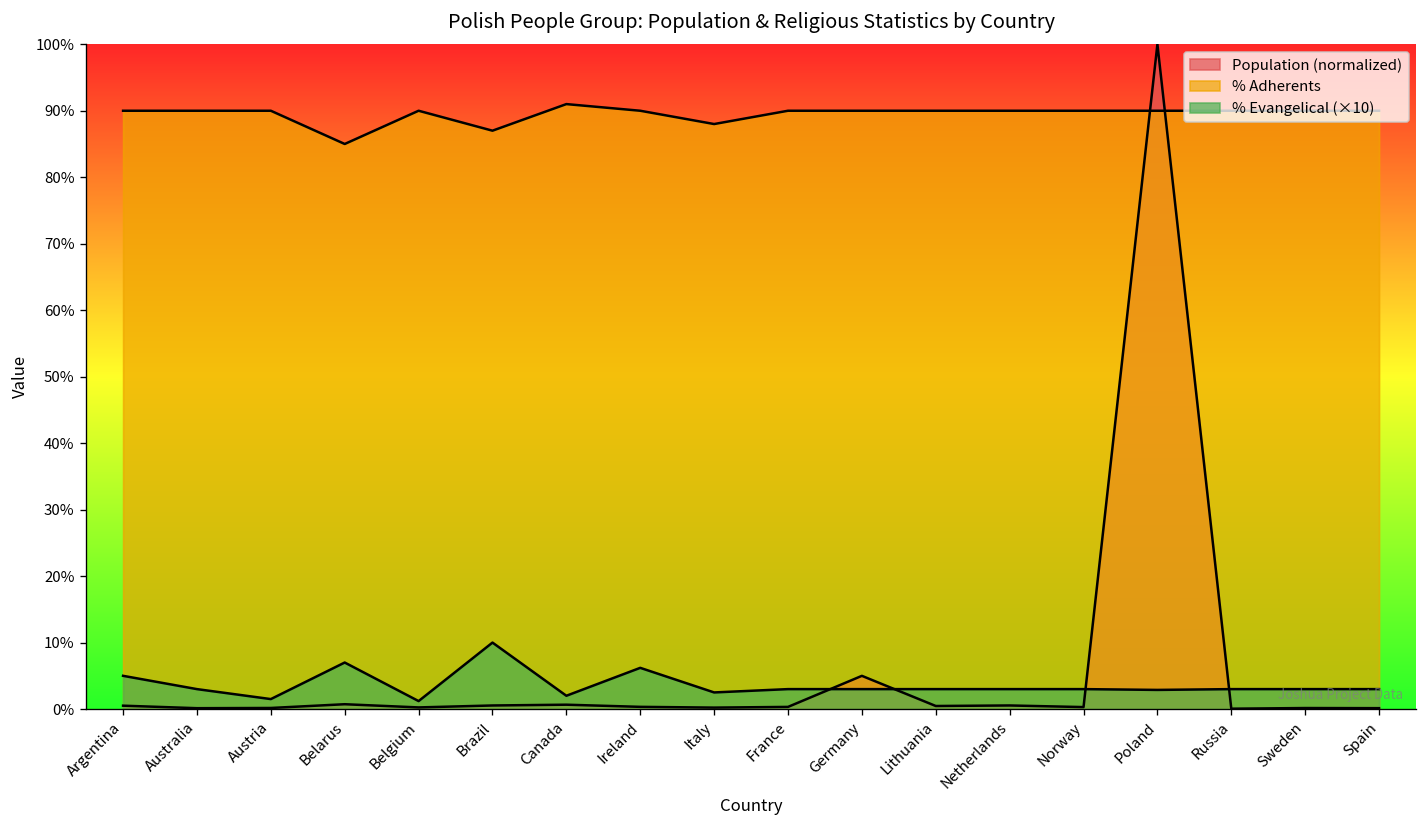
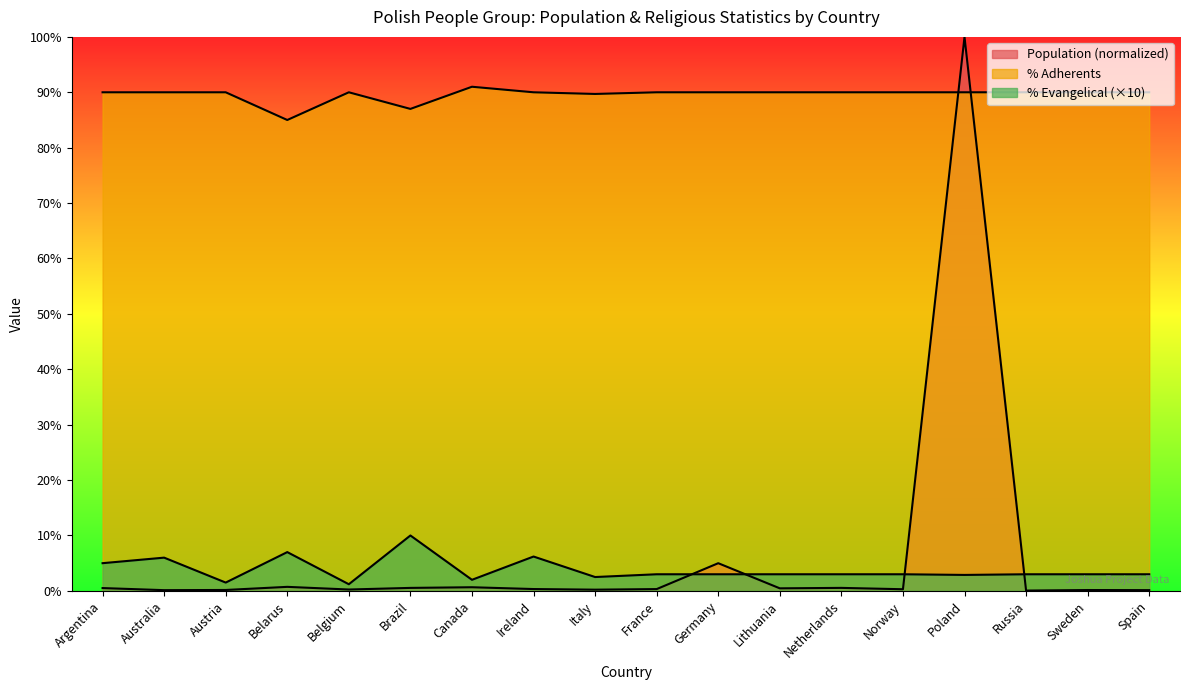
% Evangelical (×10), Australia: 3% -> 6%
% Adherents, Italy: 88% -> 90%
